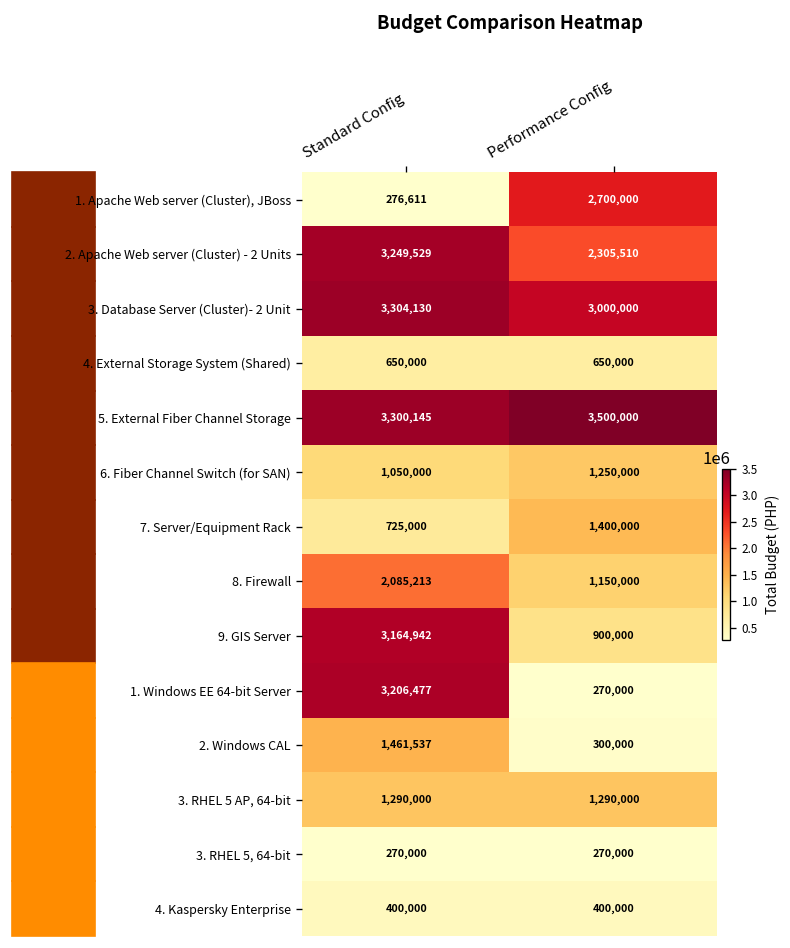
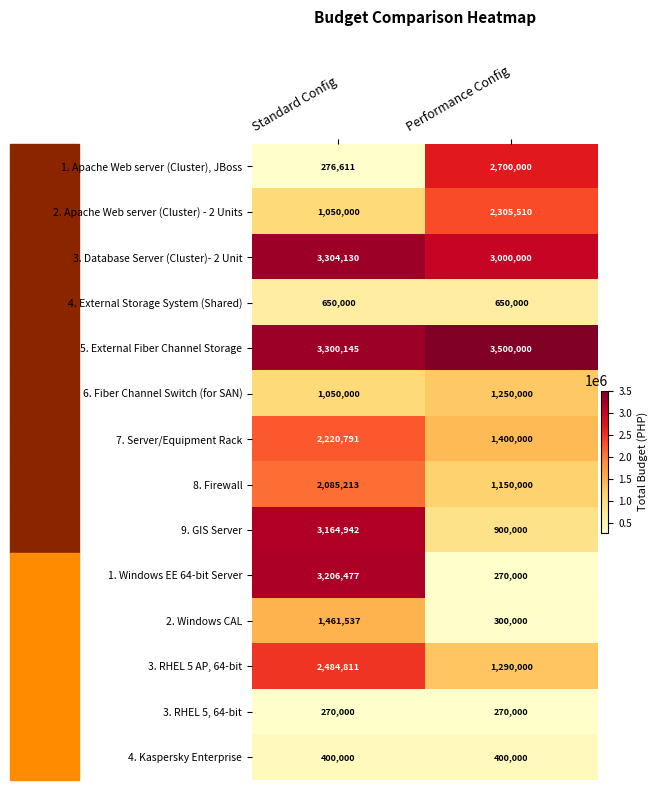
2. Apache Web server (Cluster) - 2 Units, Standard Config: 3,249,529 -> 1,050,000
7. Server/Equipment Rack, Standard Config: 725,000 -> 2,220,791
3. RHEL 5 AP, 64-bit, Standard Config: 1,290,000 -> 2,484,811
